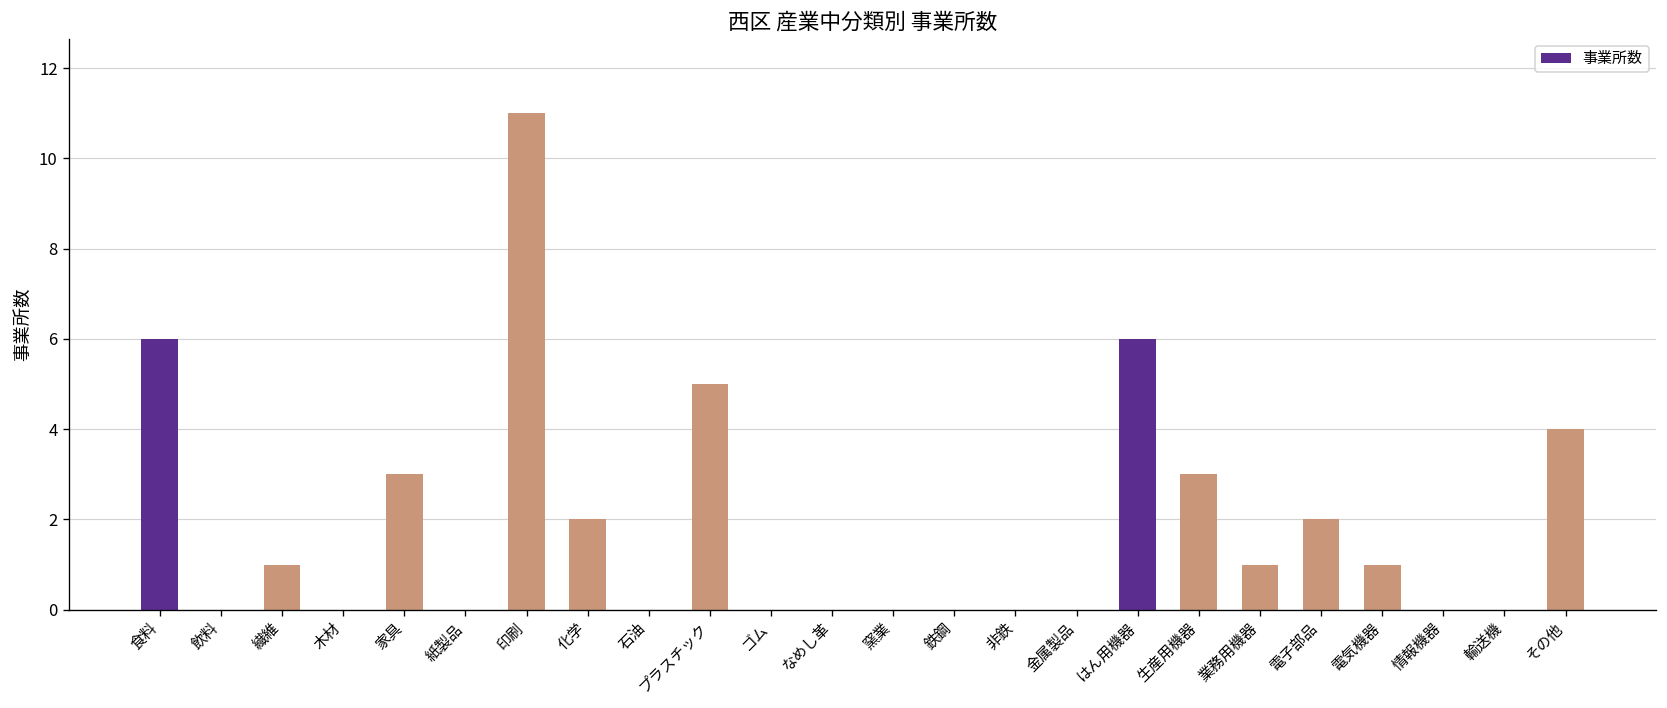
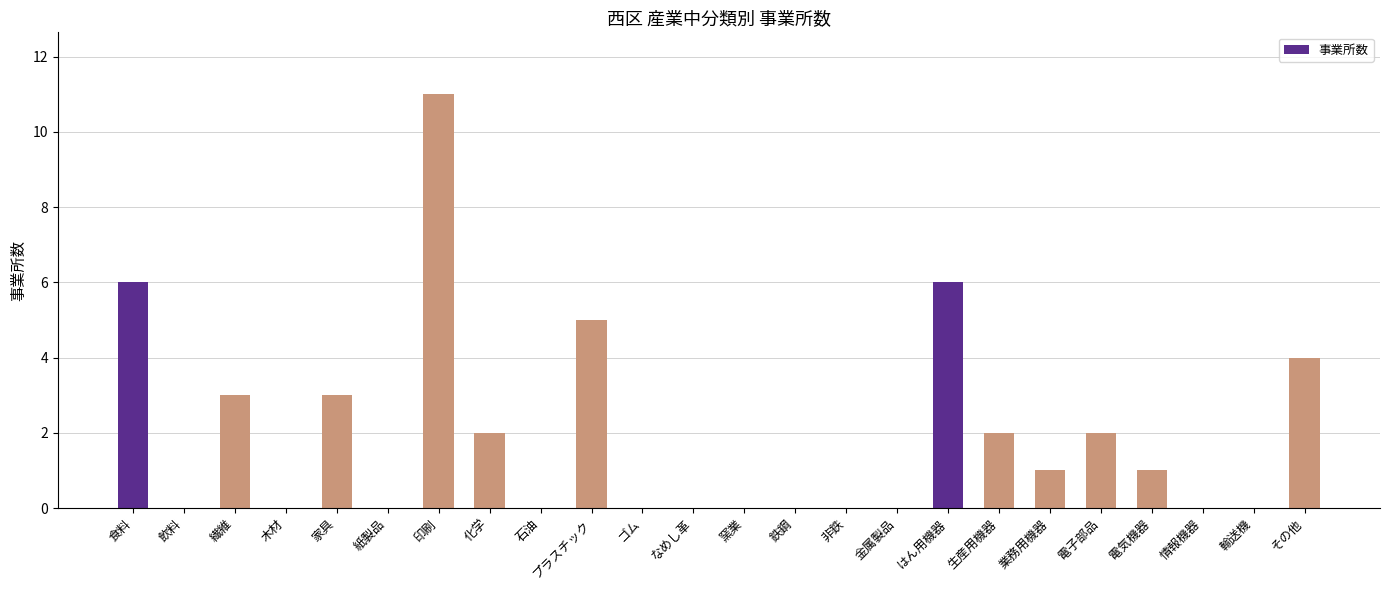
繊維: 1 -> 3
生産用機器: 3 -> 2
